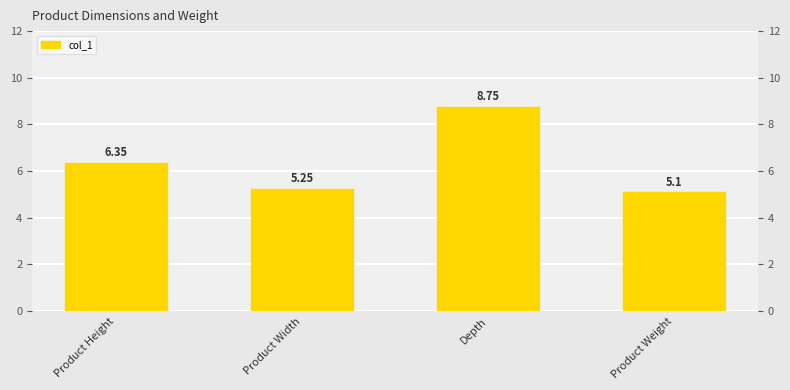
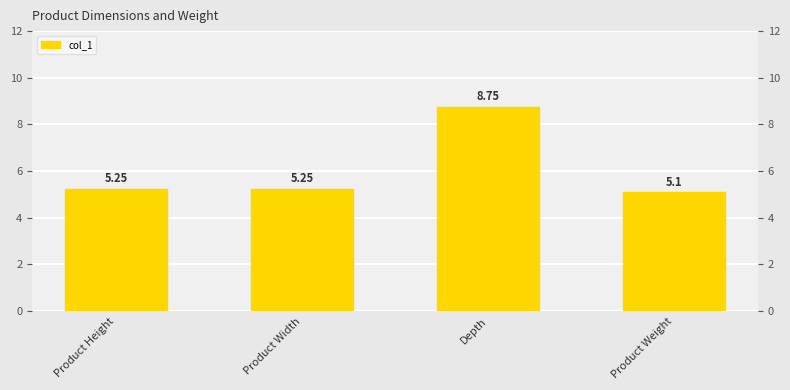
Product Height: 6.35 -> 5.25
